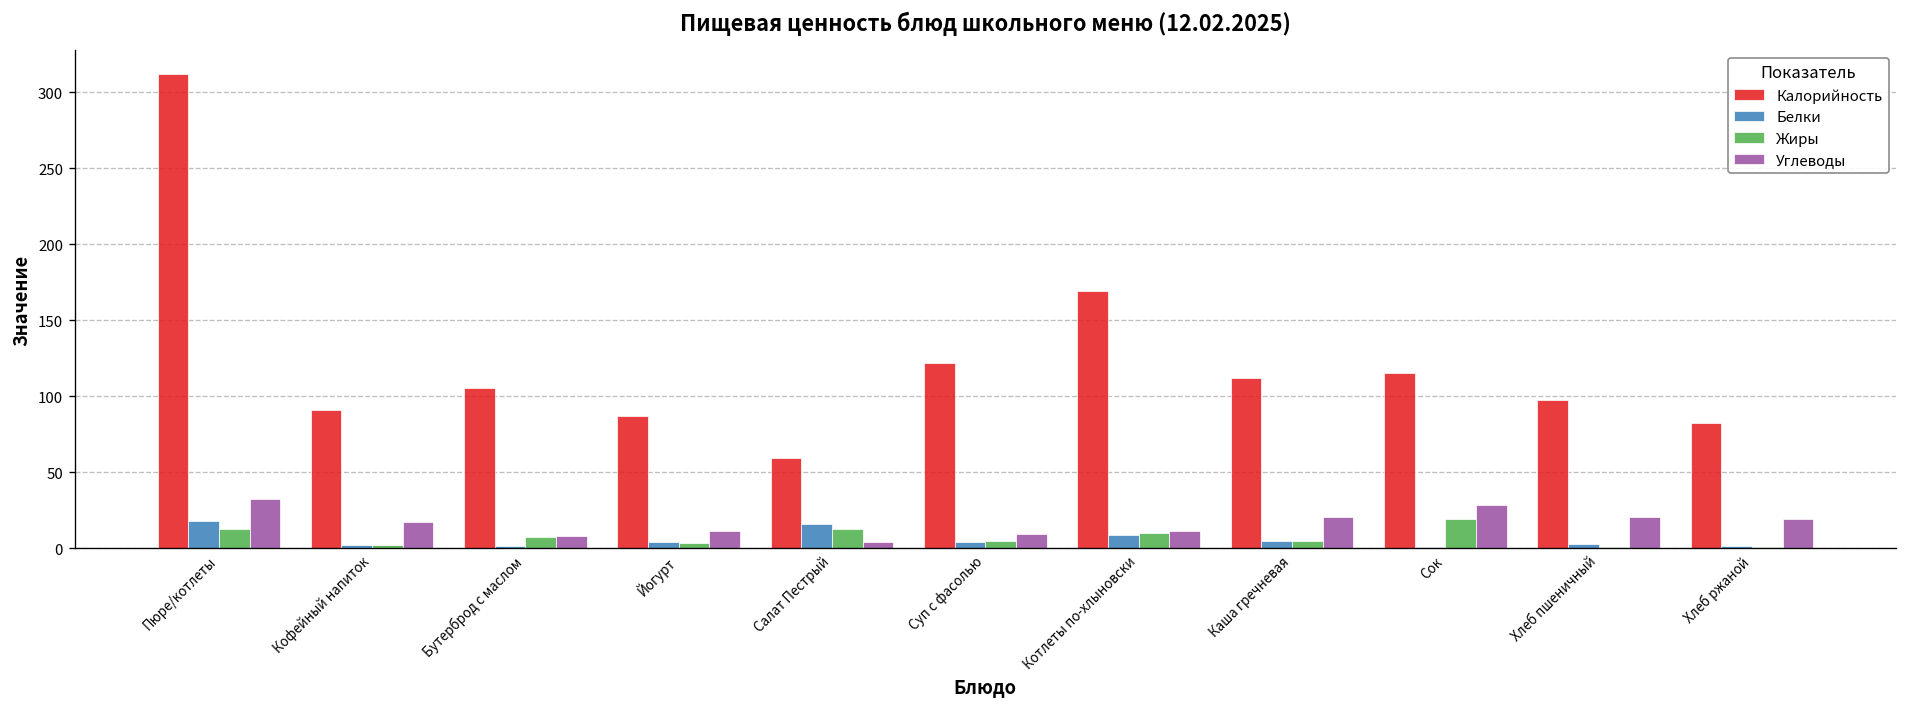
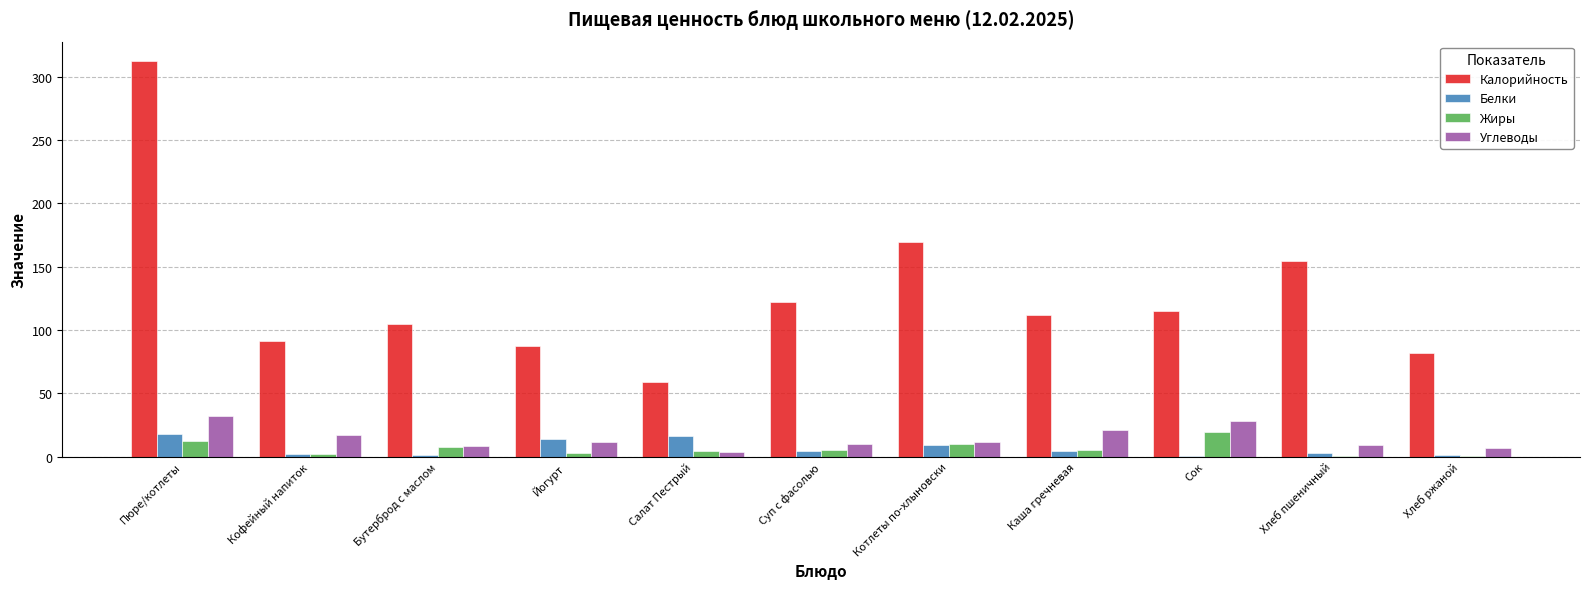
Белки, Йогурт: 4 -> 14
Жиры, Салат Пестрый: 13 -> 4
Калорийность, Хлеб пшеничный: 97 -> 155
Углеводы, Хлеб пшеничный: 20 -> 9
Углеводы, Хлеб ржаной: 19 -> 7
